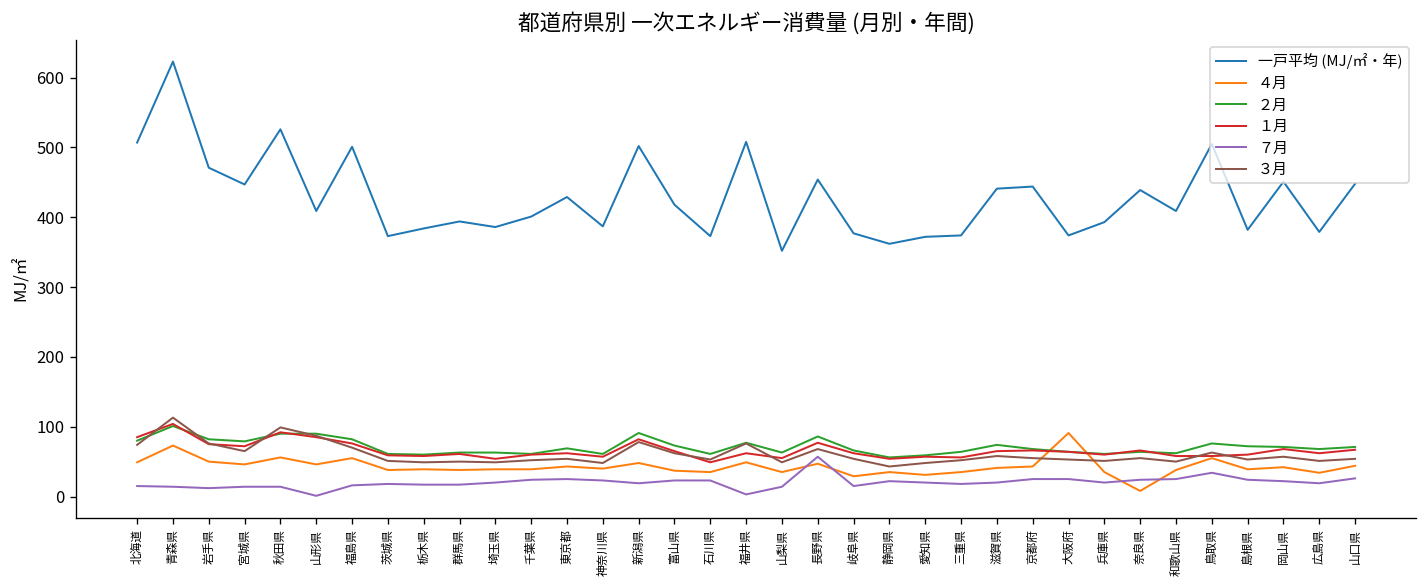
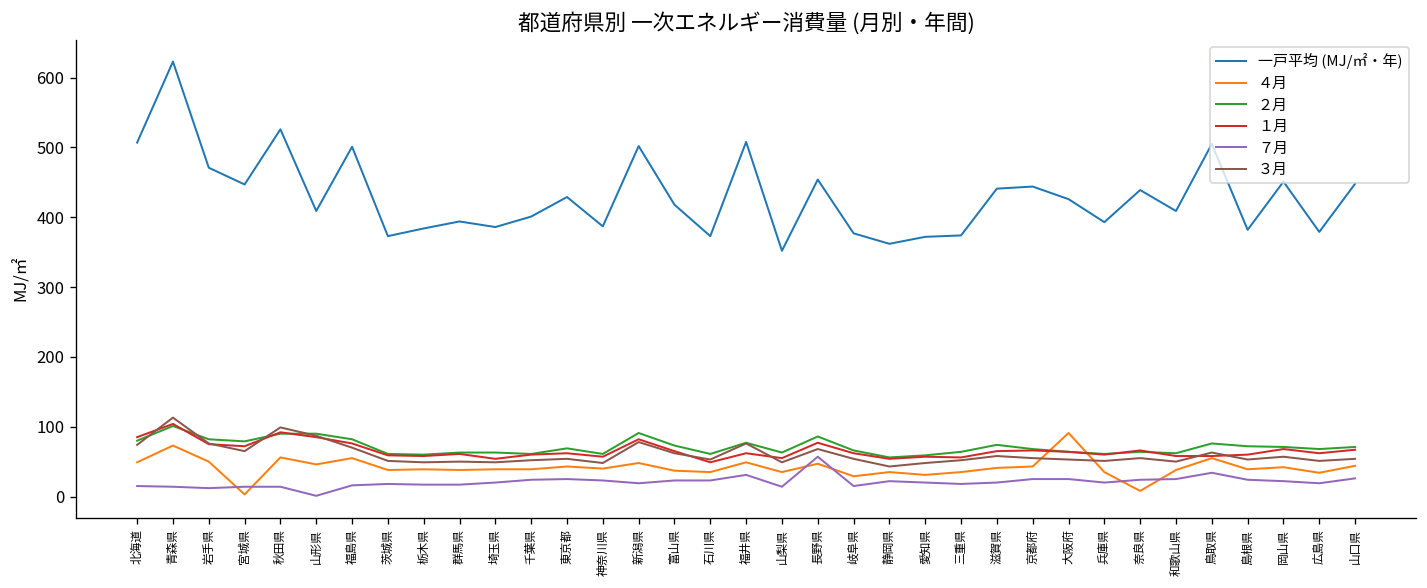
４月, 宮城県: 50 -> 0
７月, 福井県: 0 -> 30
一戸平均 (MJ/㎡・年), 大阪府: 370 -> 430
